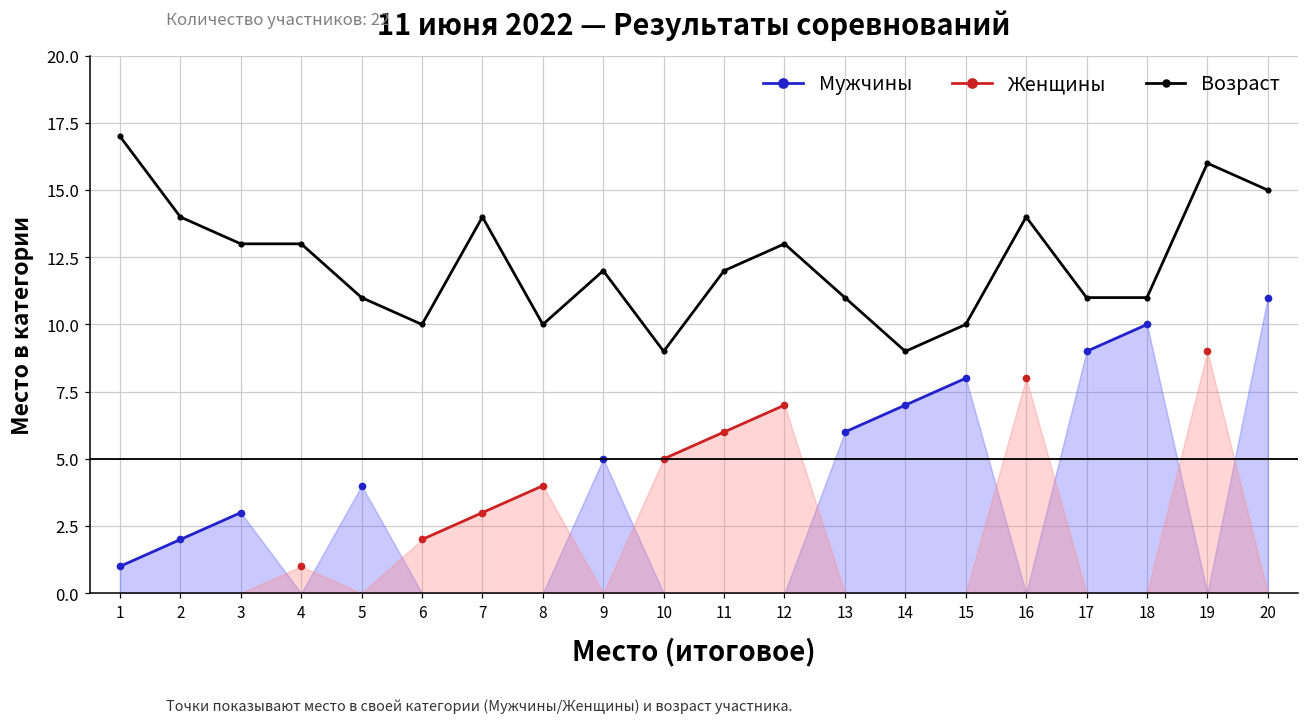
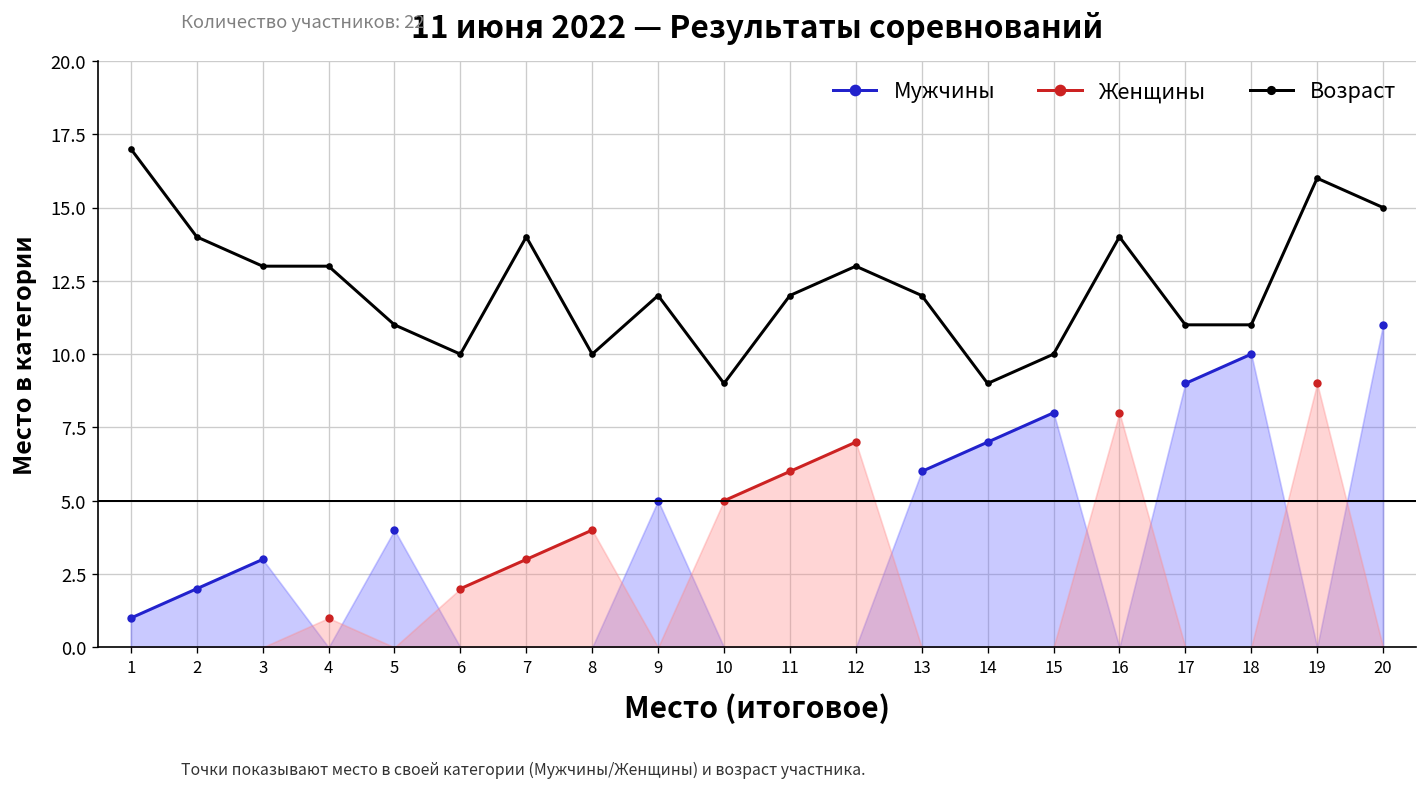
Возраст, 13: 11 -> 12
